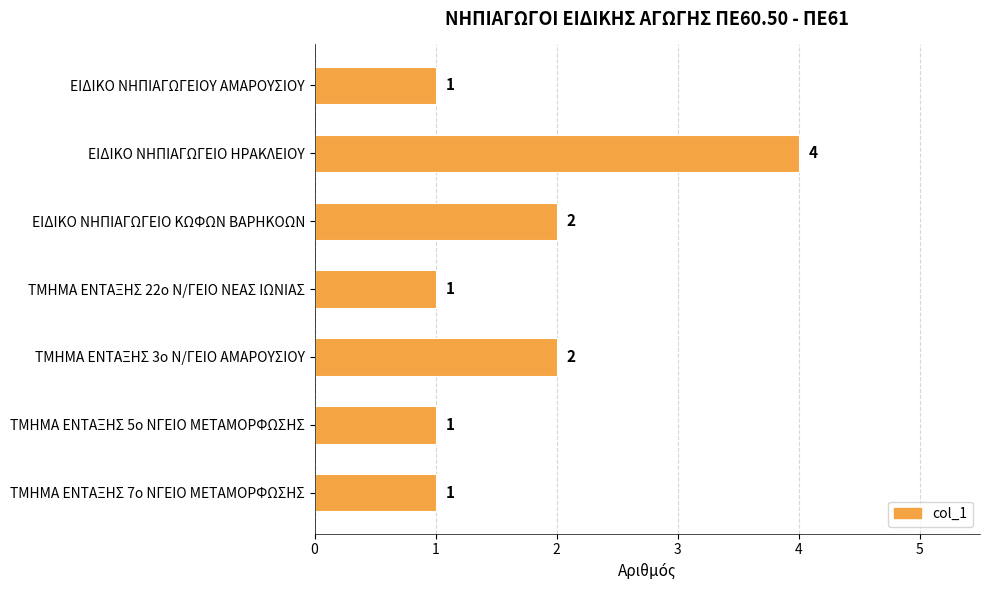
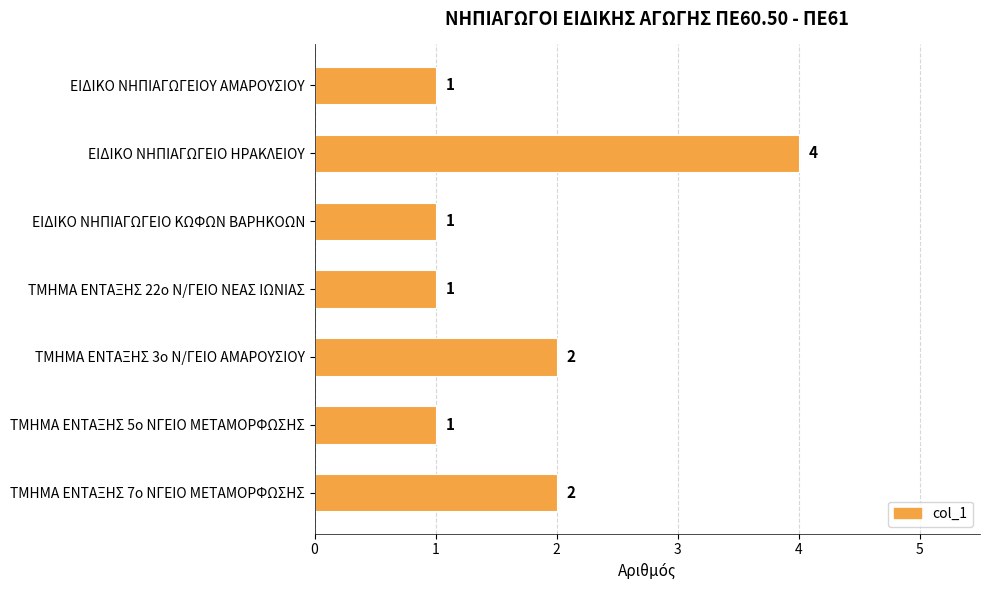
ΕΙΔΙΚΟ ΝΗΠΙΑΓΩΓΕΙΟ ΚΩΦΩΝ ΒΑΡΗΚΟΩΝ: 2 -> 1
ΤΜΗΜΑ ΕΝΤΑΞΗΣ 7ο ΝΓΕΙΟ ΜΕΤΑΜΟΡΦΩΣΗΣ: 1 -> 2
